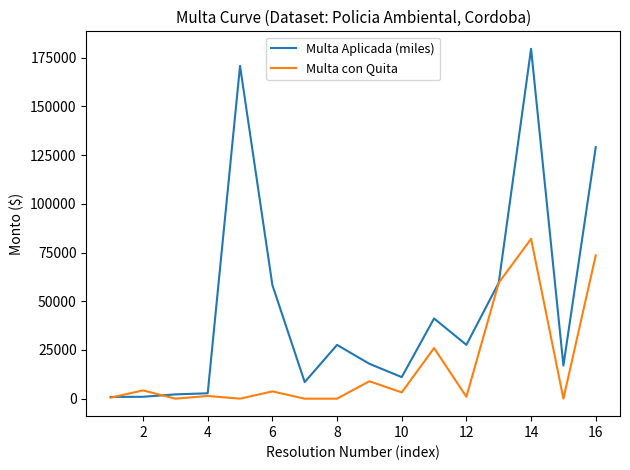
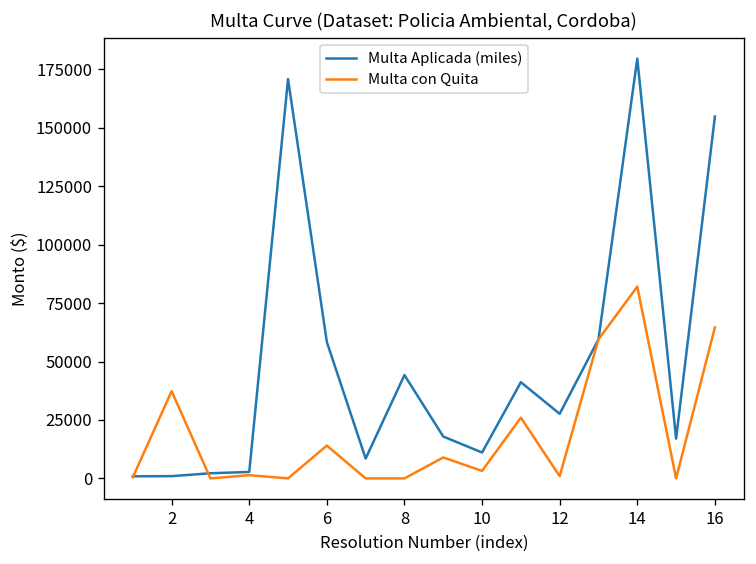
Multa con Quita, 2: 4000 -> 37000
Multa con Quita, 6: 4000 -> 14000
Multa Aplicada (miles), 8: 28000 -> 44000
Multa Aplicada (miles), 16: 129000 -> 155000
Multa con Quita, 16: 74000 -> 65000
